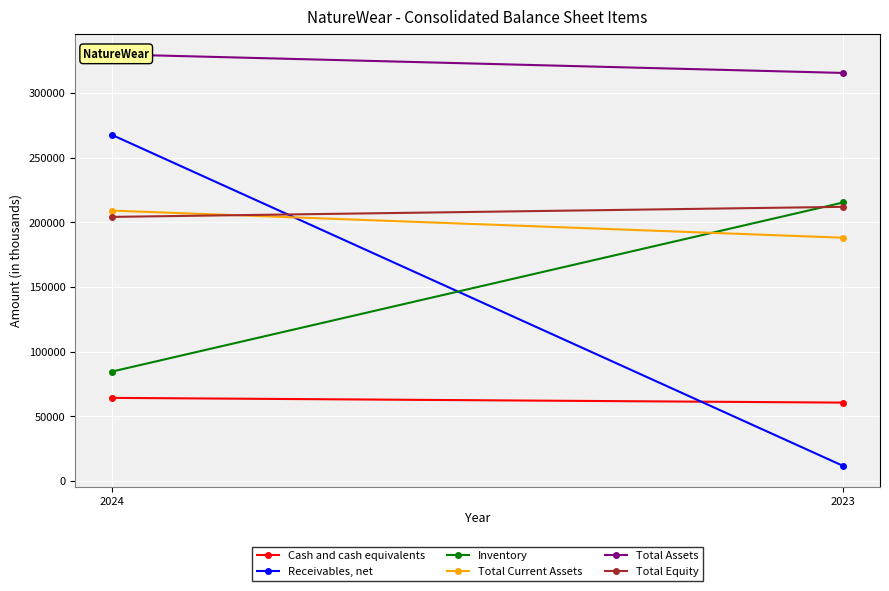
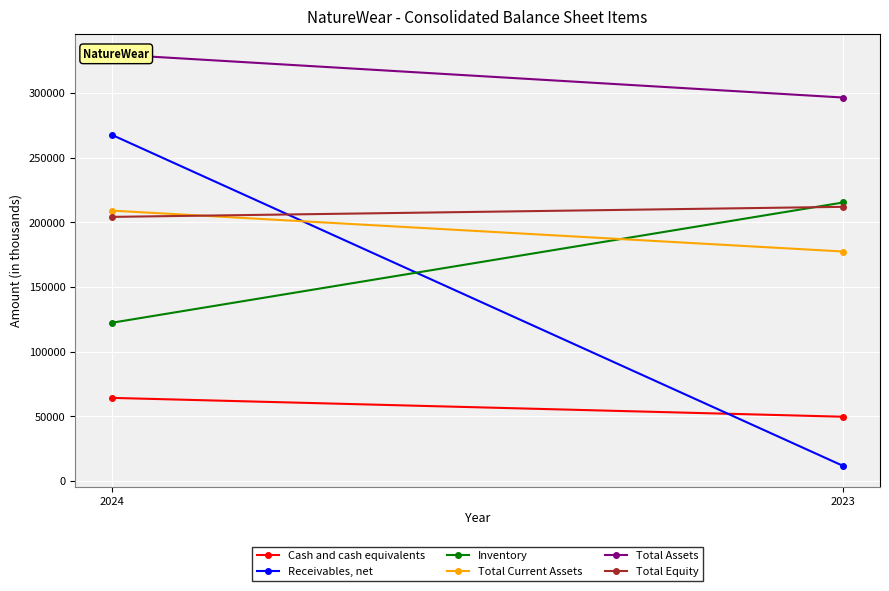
Inventory, 2024: 85000 -> 122000
Cash and cash equivalents, 2023: 61000 -> 50000
Total Current Assets, 2023: 188000 -> 177000
Total Assets, 2023: 316000 -> 297000
